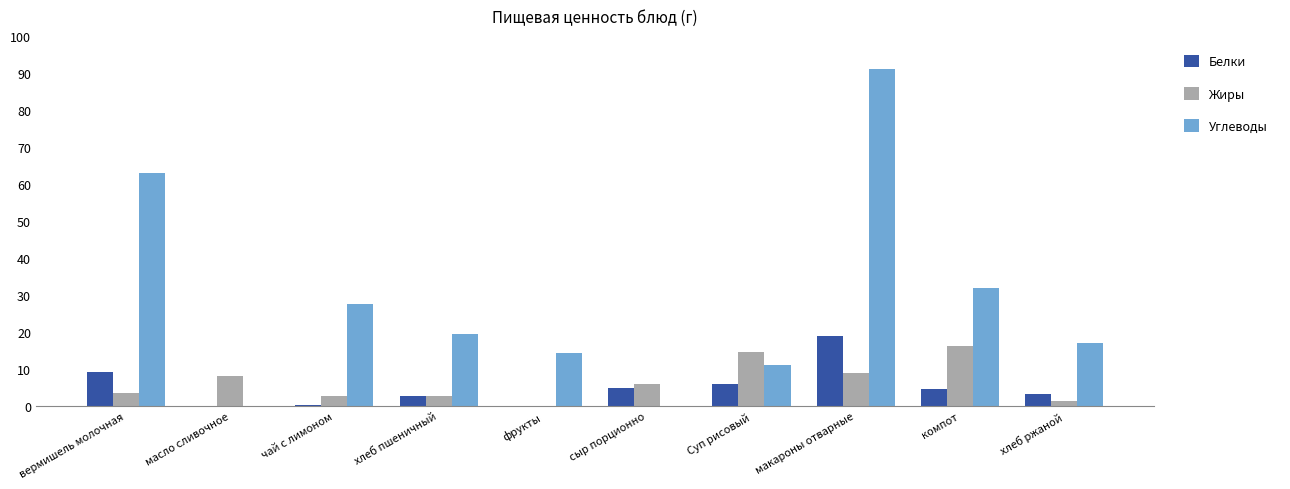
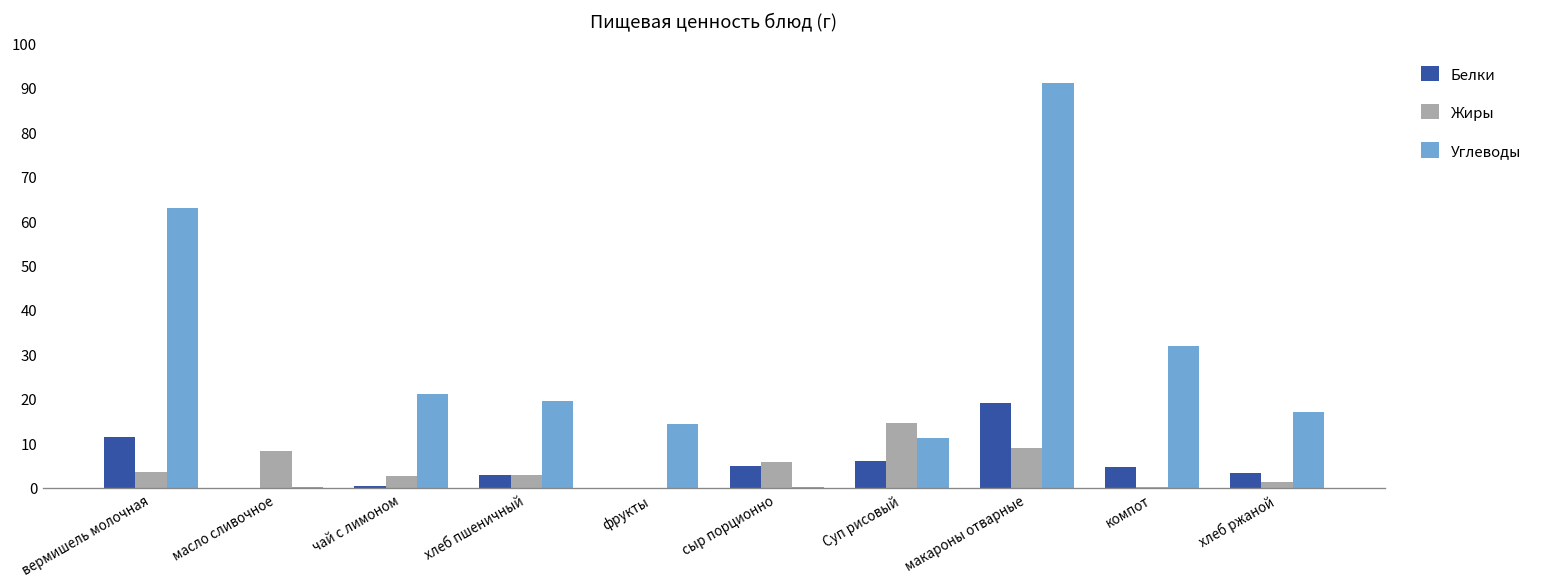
Белки, вермишель молочная: 9 -> 11
Углеводы, чай с лимоном: 28 -> 21
Жиры, компот: 16 -> 0
